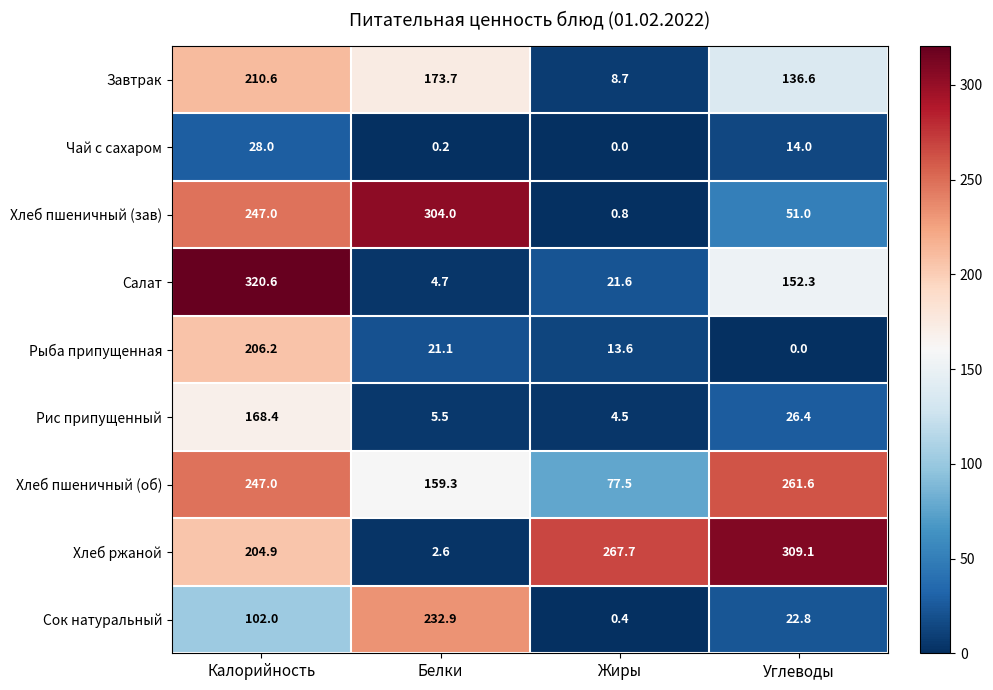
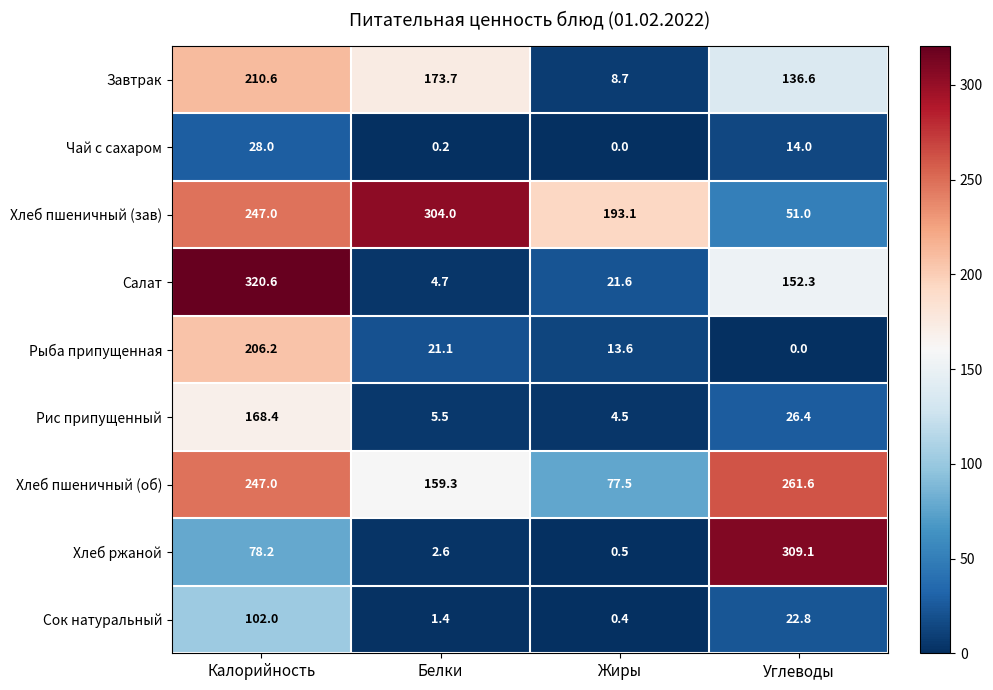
Хлеб пшеничный (зав), Жиры: 0.8 -> 193.1
Хлеб ржаной, Калорийность: 204.9 -> 78.2
Хлеб ржаной, Жиры: 267.7 -> 0.5
Сок натуральный, Белки: 232.9 -> 1.4
